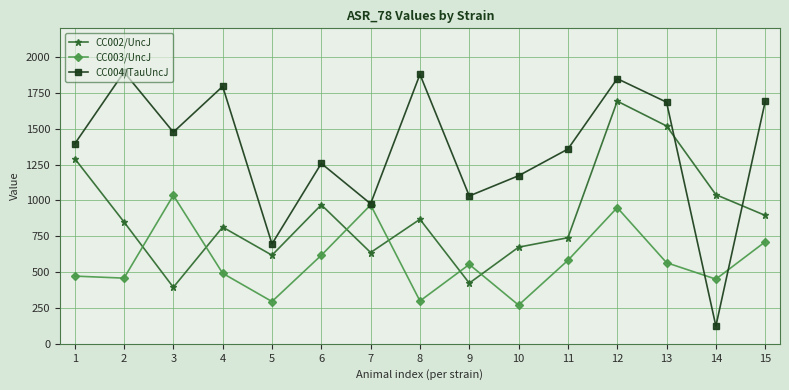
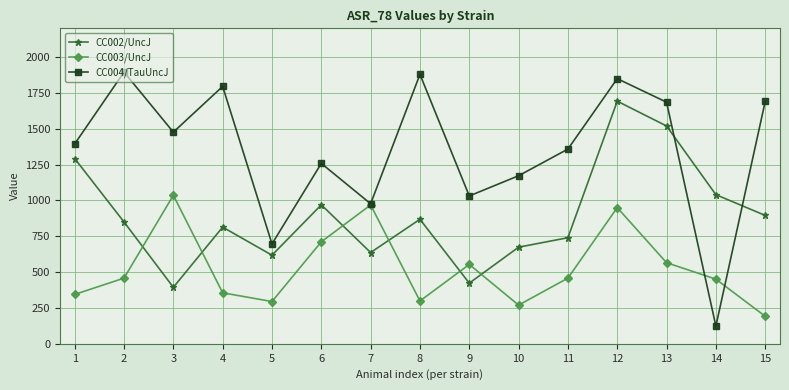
CC003/UncJ, 1: 470 -> 340
CC003/UncJ, 4: 490 -> 360
CC003/UncJ, 6: 620 -> 710
CC003/UncJ, 11: 580 -> 460
CC003/UncJ, 15: 710 -> 190
